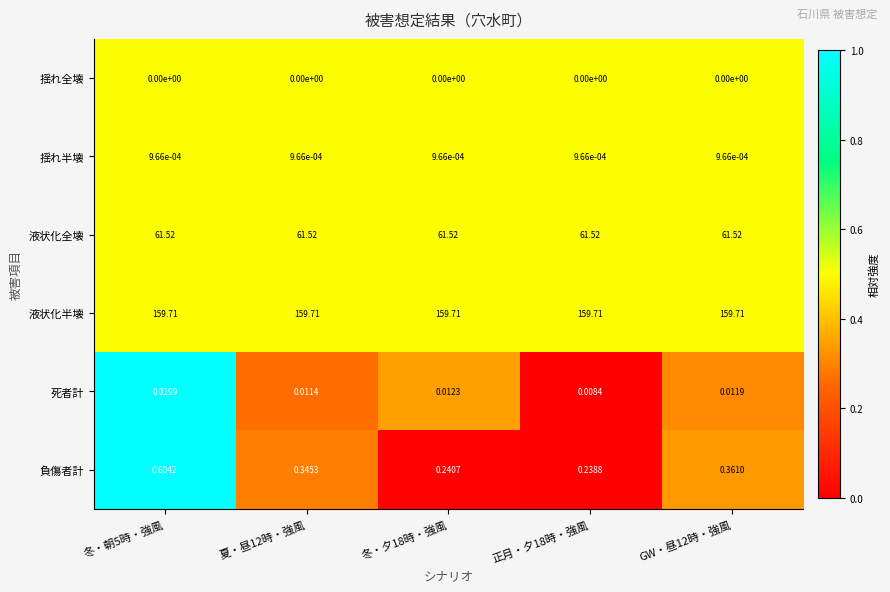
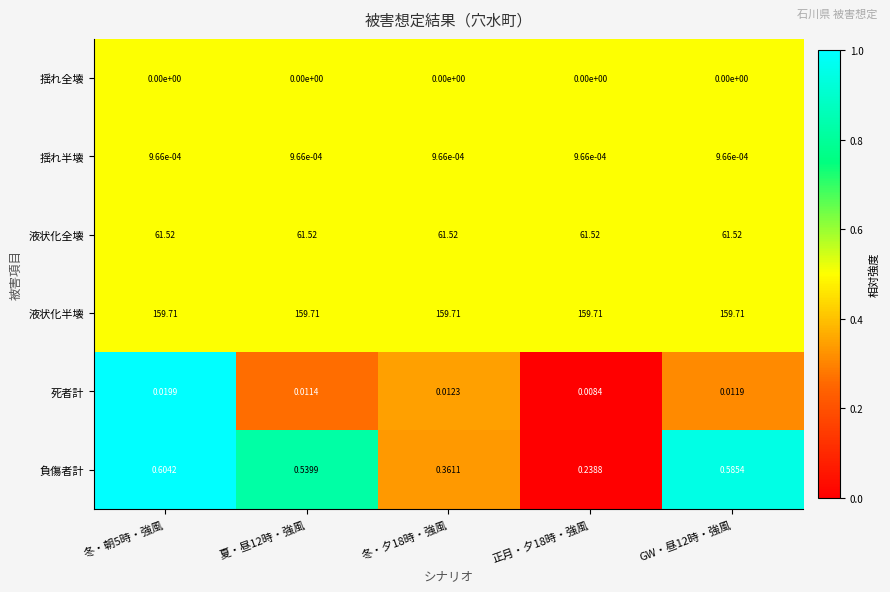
負傷者計, 夏・昼12時・強風: 0.3453 -> 0.5399
負傷者計, 冬・夕18時・強風: 0.2407 -> 0.3611
負傷者計, GW・昼12時・強風: 0.3610 -> 0.5854
